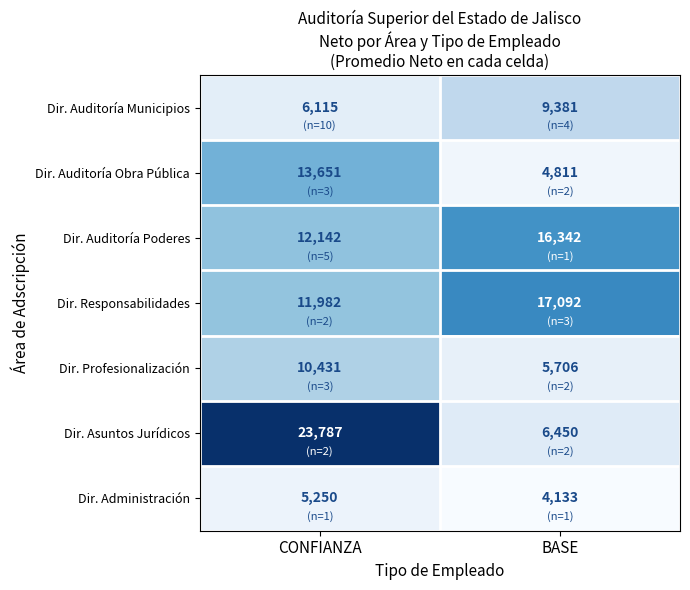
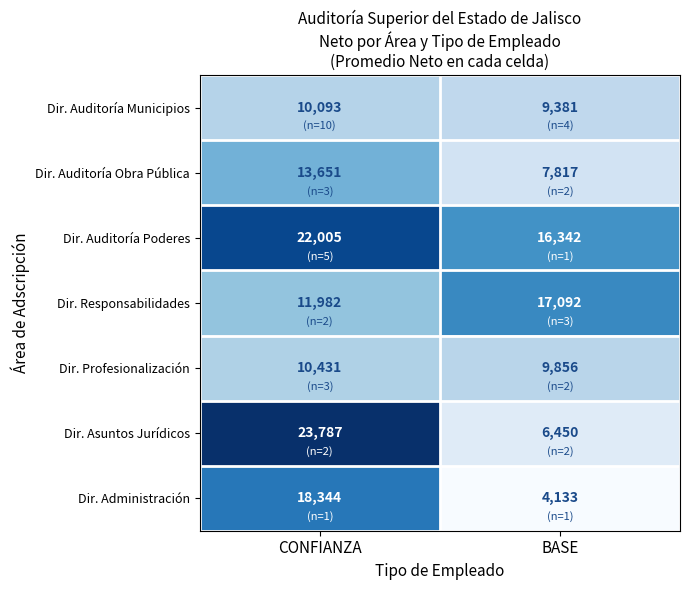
Dir. Auditoría Municipios, CONFIANZA: 6,115 -> 10,093
Dir. Auditoría Obra Pública, BASE: 4,811 -> 7,817
Dir. Auditoría Poderes, CONFIANZA: 12,142 -> 22,005
Dir. Profesionalización, BASE: 5,706 -> 9,856
Dir. Administración, CONFIANZA: 5,250 -> 18,344
